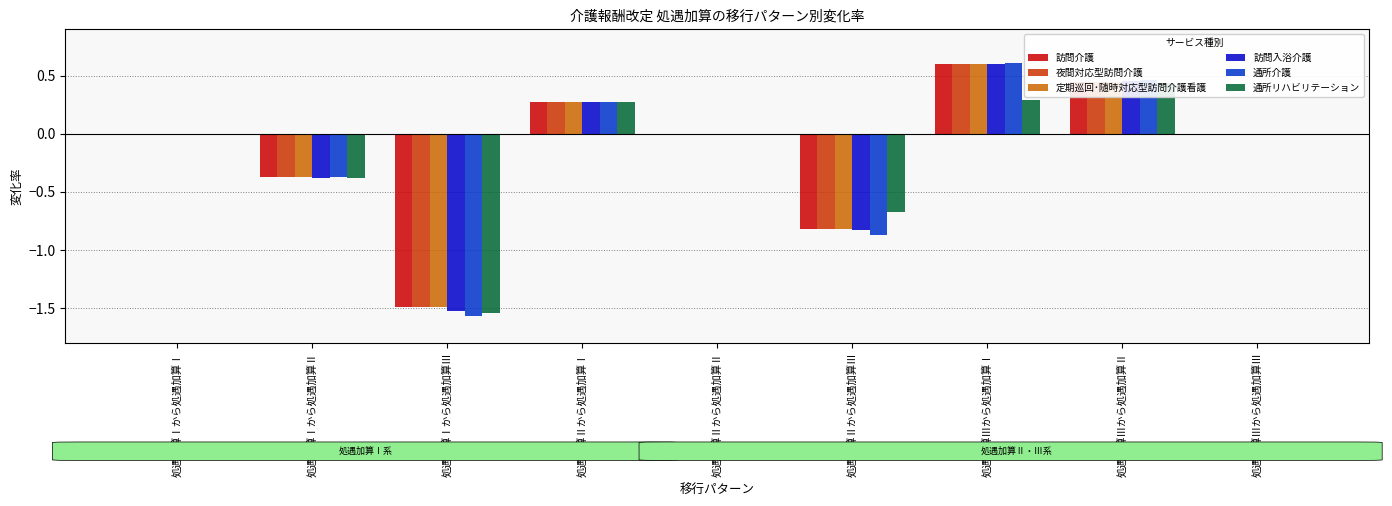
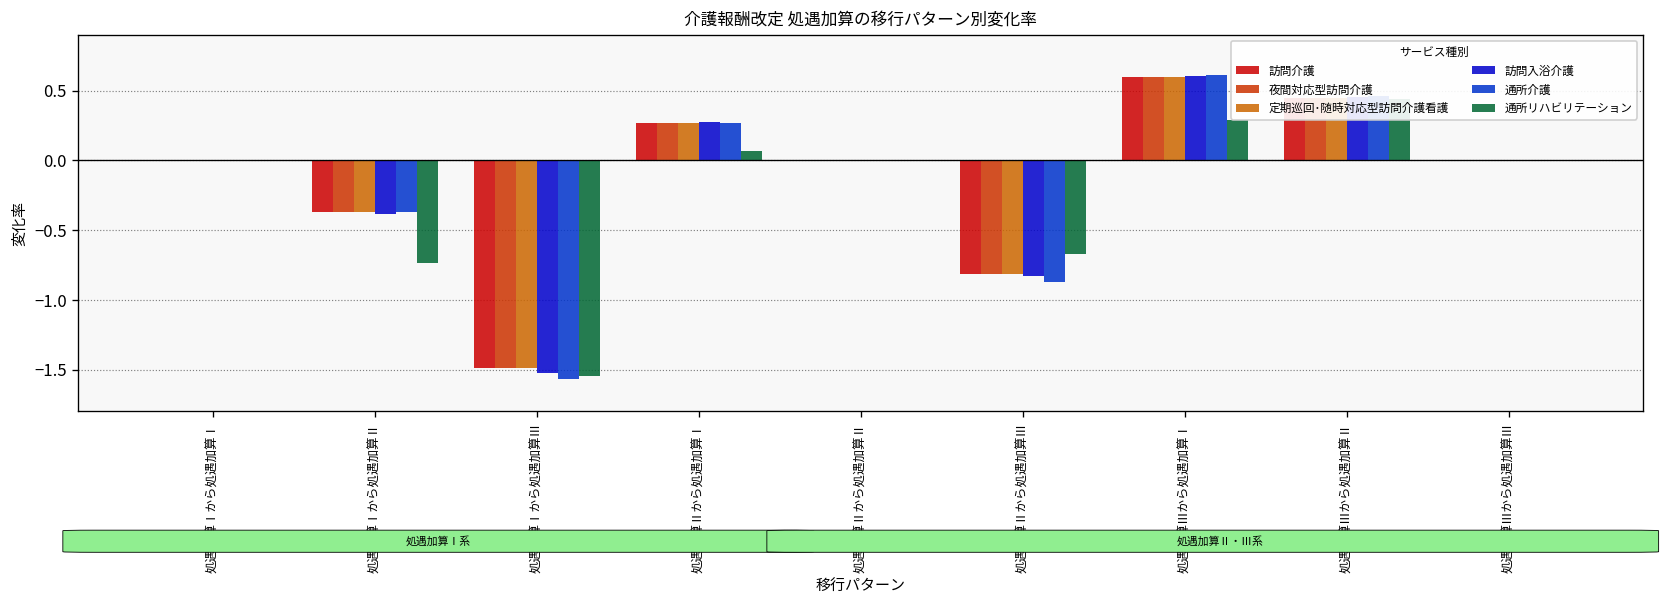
通所リハビリテーション, 処遇加算Ⅰから処遇加算Ⅱ: -0.38 -> -0.74
通所リハビリテーション, 処遇加算Ⅱから処遇加算Ⅰ: 0.28 -> 0.07
